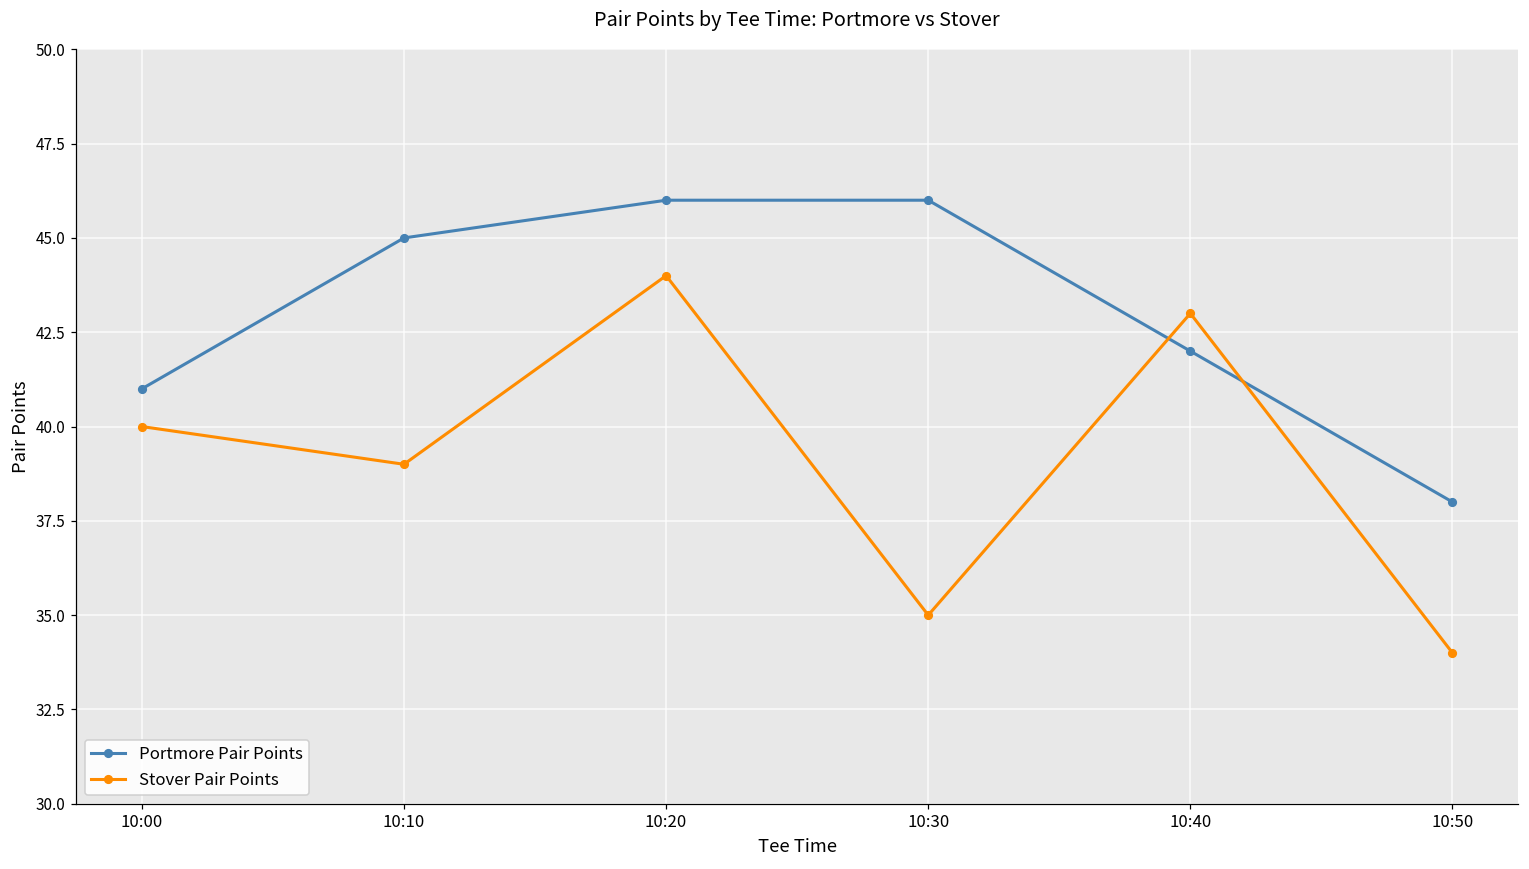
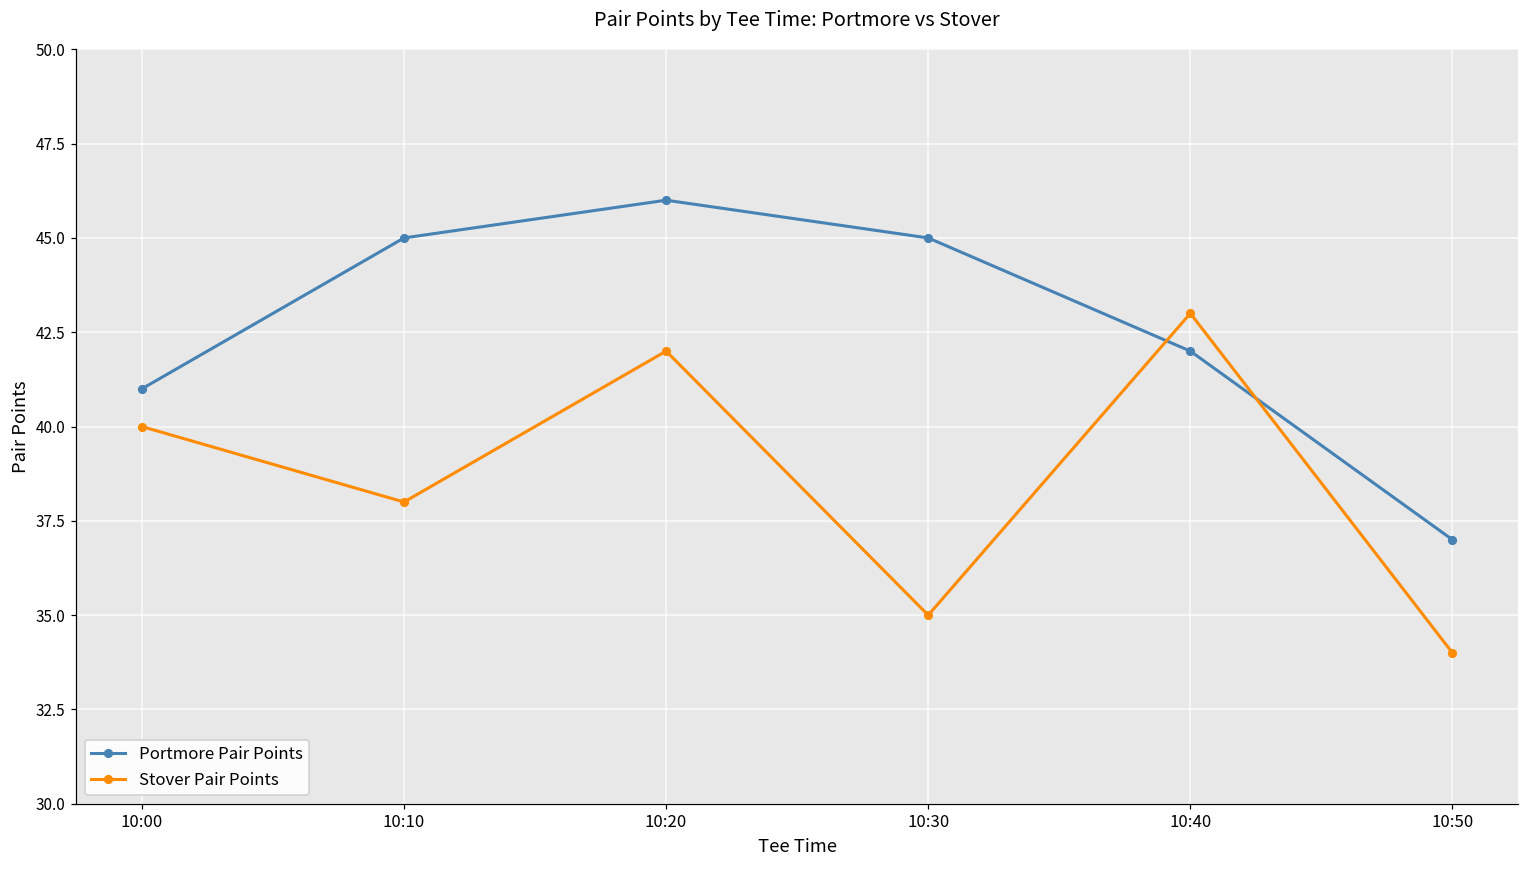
Stover Pair Points, 10:10: 39 -> 38
Stover Pair Points, 10:20: 44 -> 42
Portmore Pair Points, 10:30: 46 -> 45
Portmore Pair Points, 10:50: 38 -> 37
